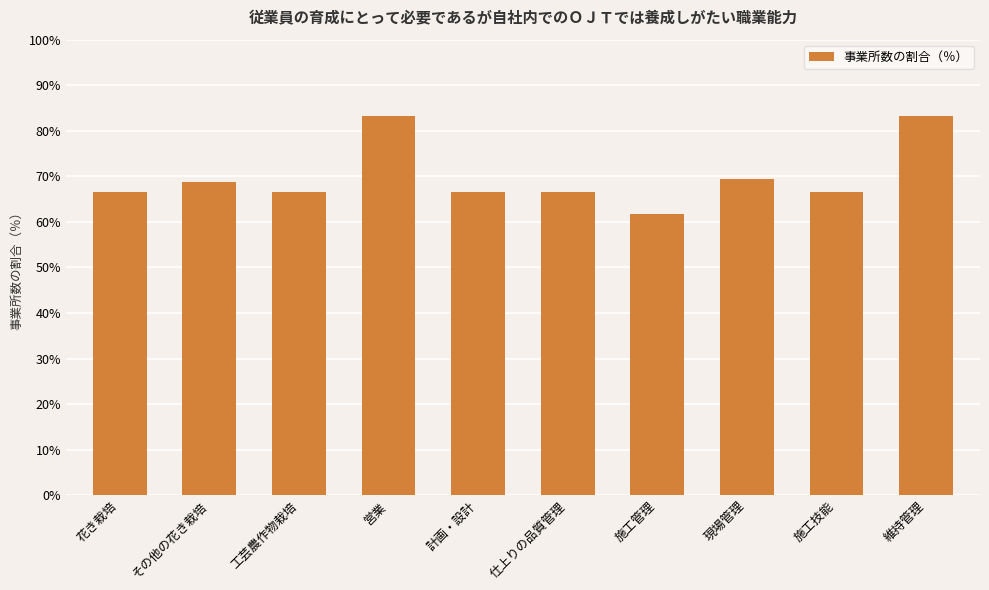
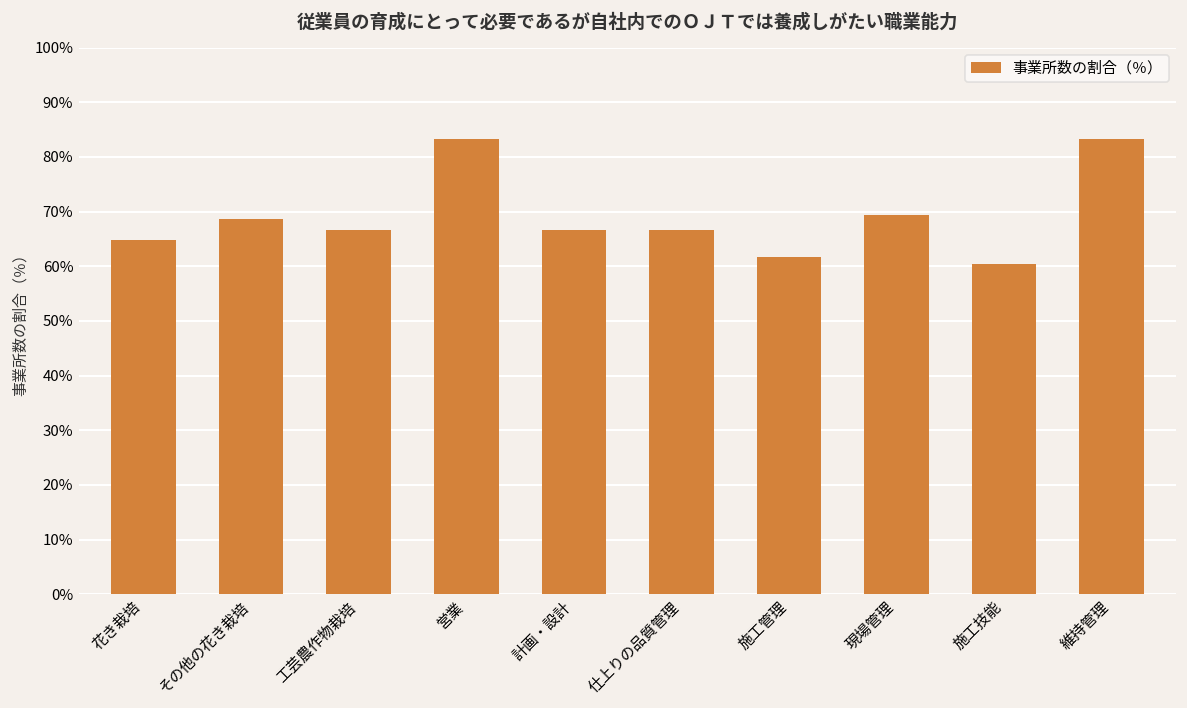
花き栽培: 67% -> 65%
施工技能: 67% -> 61%
